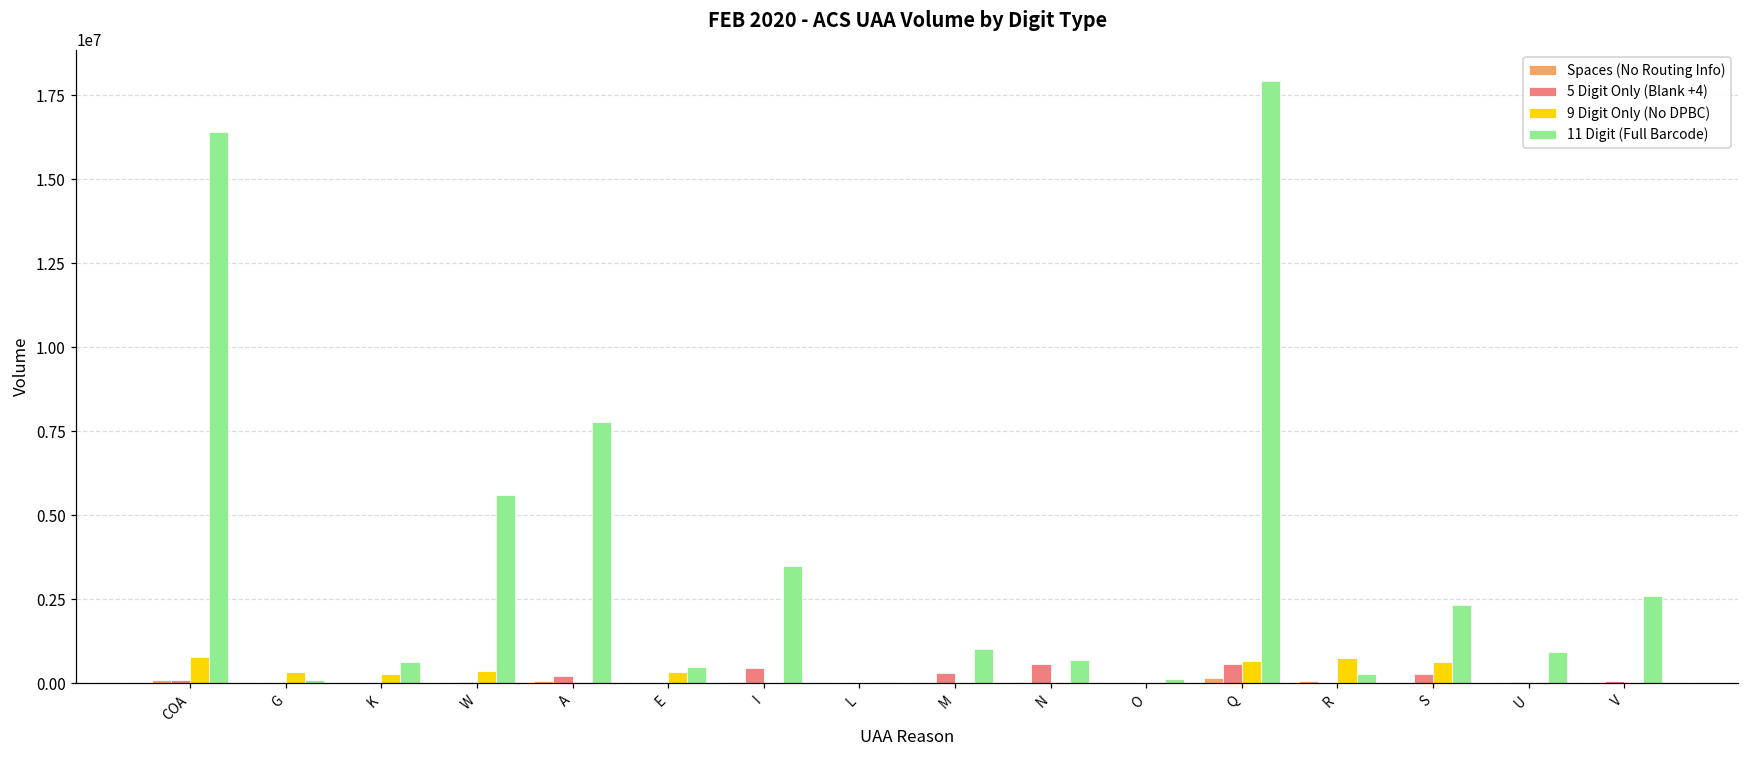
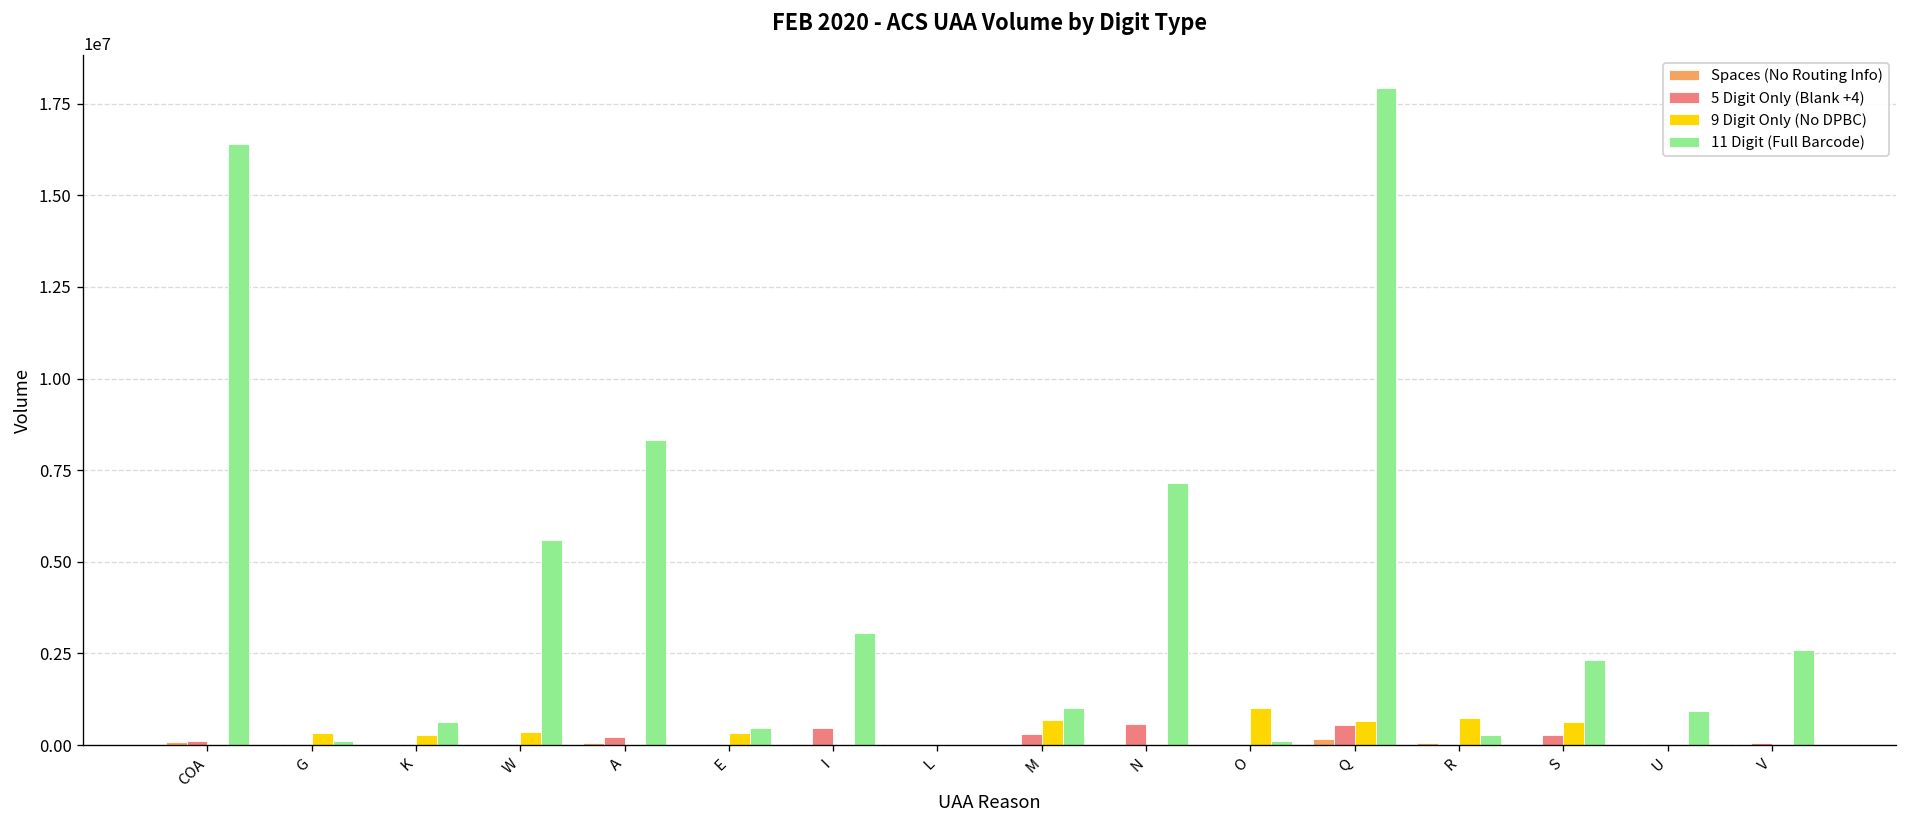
9 Digit Only (No DPBC), COA: 800000 -> 0
11 Digit (Full Barcode), A: 7800000 -> 8300000
11 Digit (Full Barcode), I: 3500000 -> 3100000
9 Digit Only (No DPBC), M: 0 -> 700000
11 Digit (Full Barcode), N: 700000 -> 7200000
9 Digit Only (No DPBC), O: 0 -> 1000000
